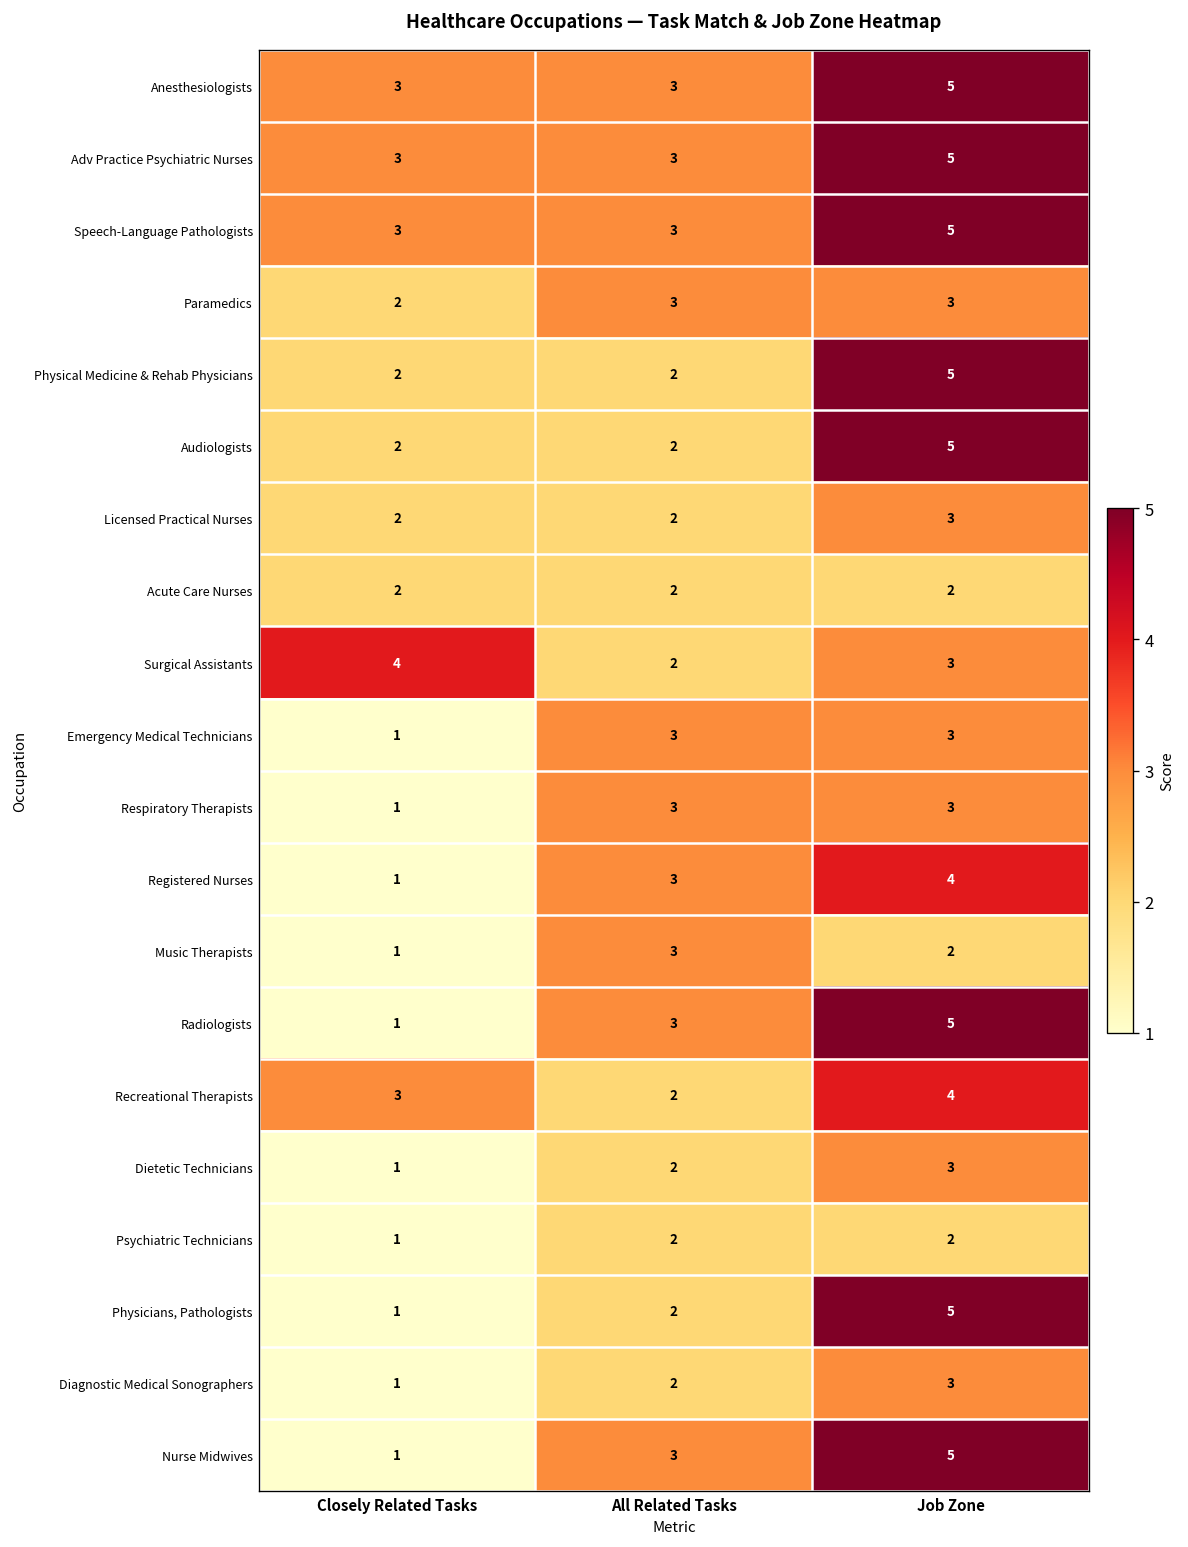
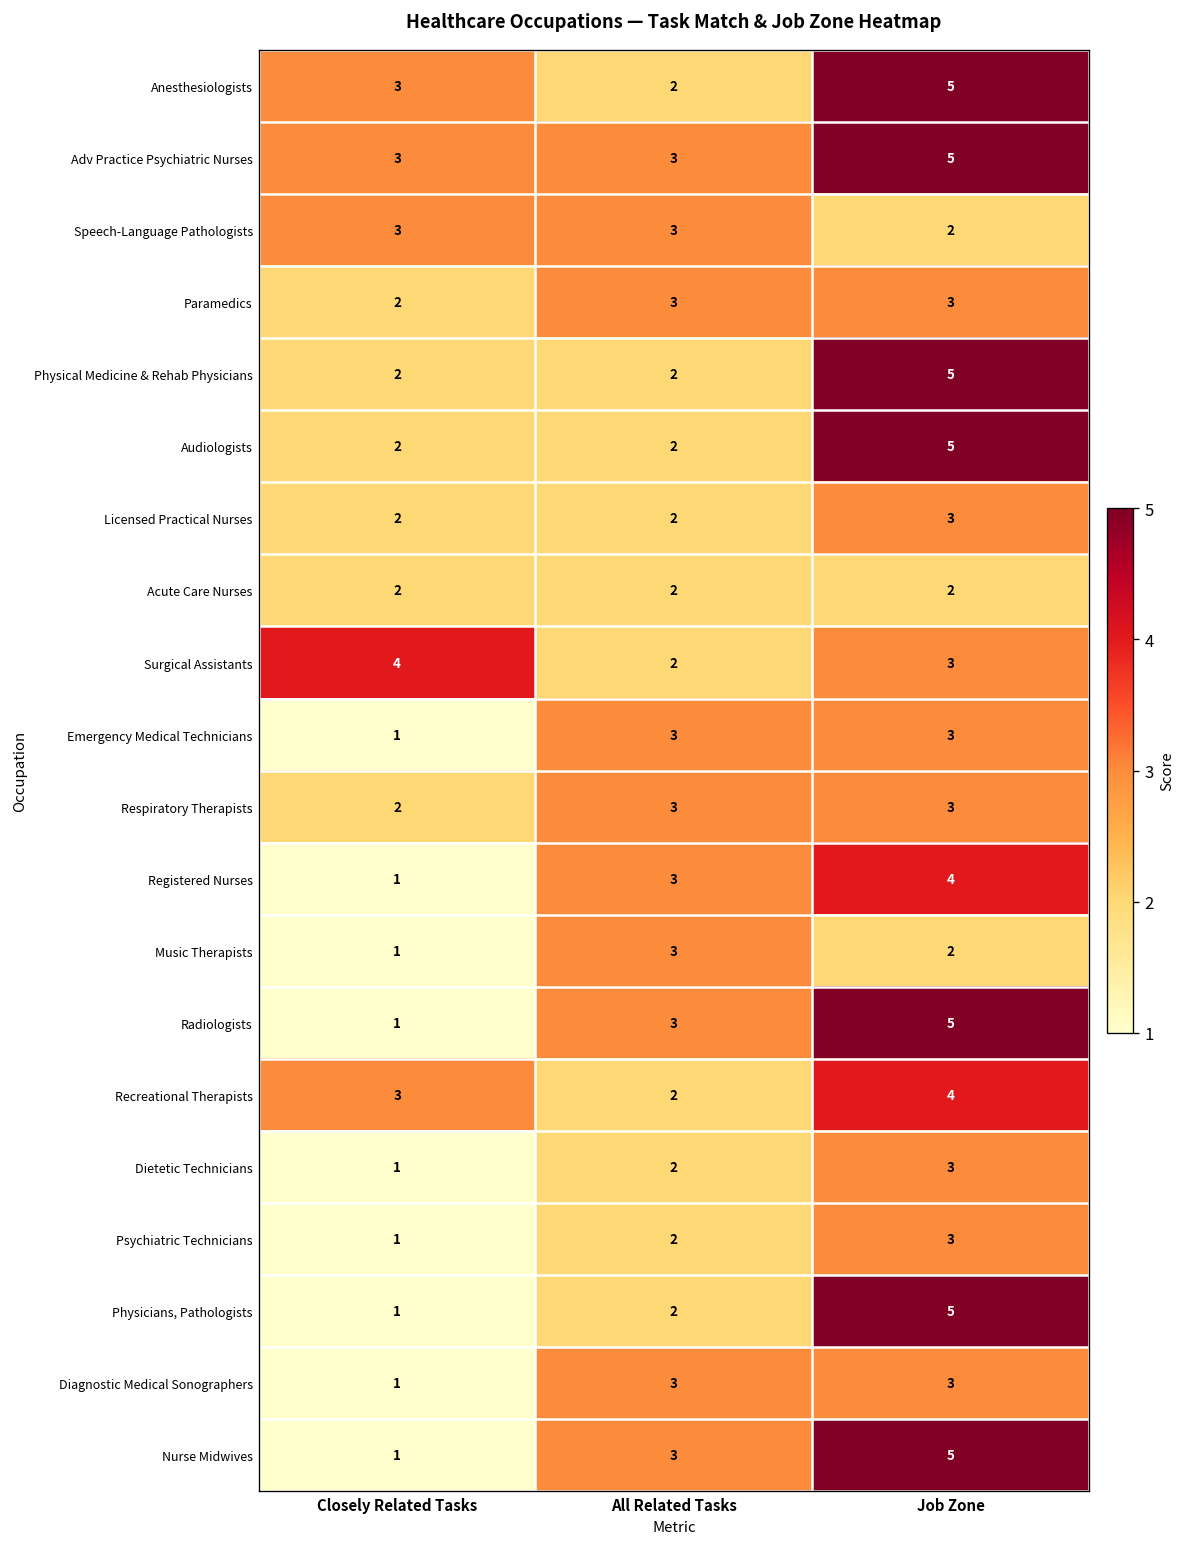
Anesthesiologists, All Related Tasks: 3 -> 2
Speech-Language Pathologists, Job Zone: 5 -> 2
Respiratory Therapists, Closely Related Tasks: 1 -> 2
Psychiatric Technicians, Job Zone: 2 -> 3
Diagnostic Medical Sonographers, All Related Tasks: 2 -> 3
